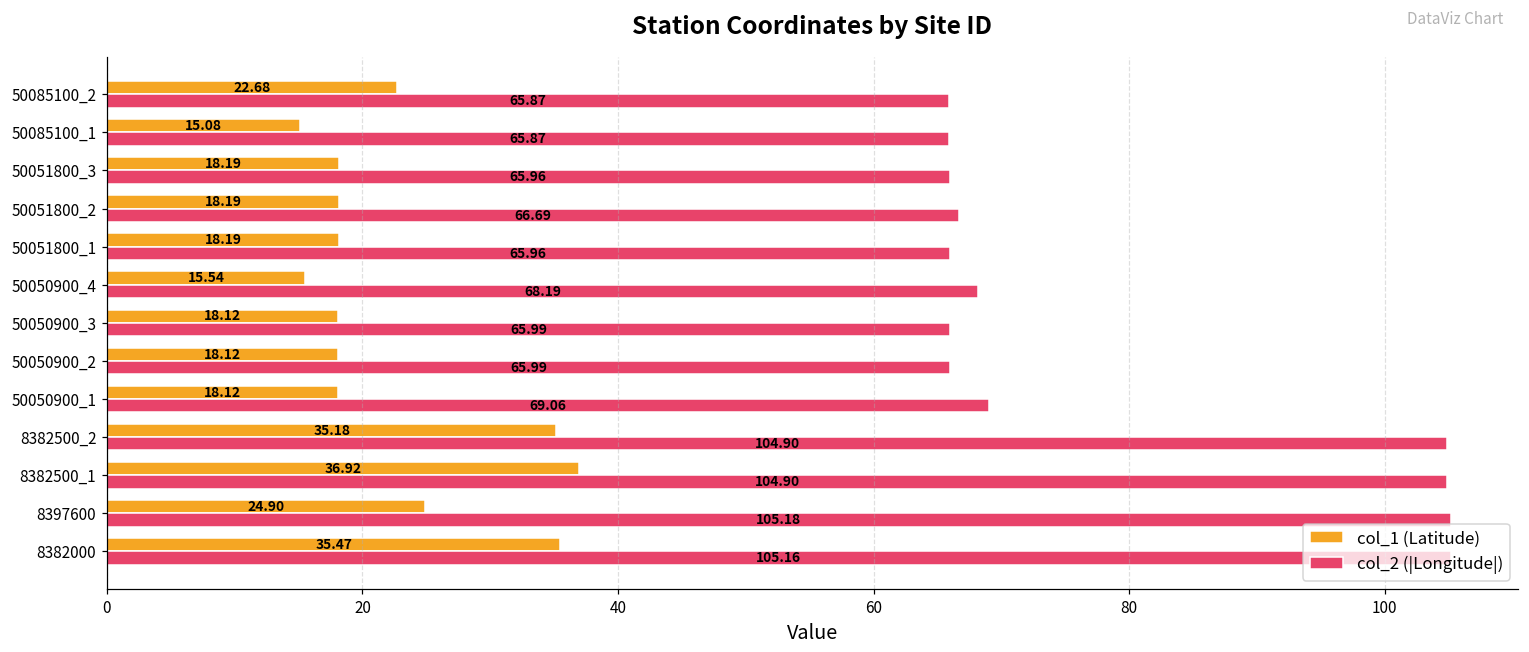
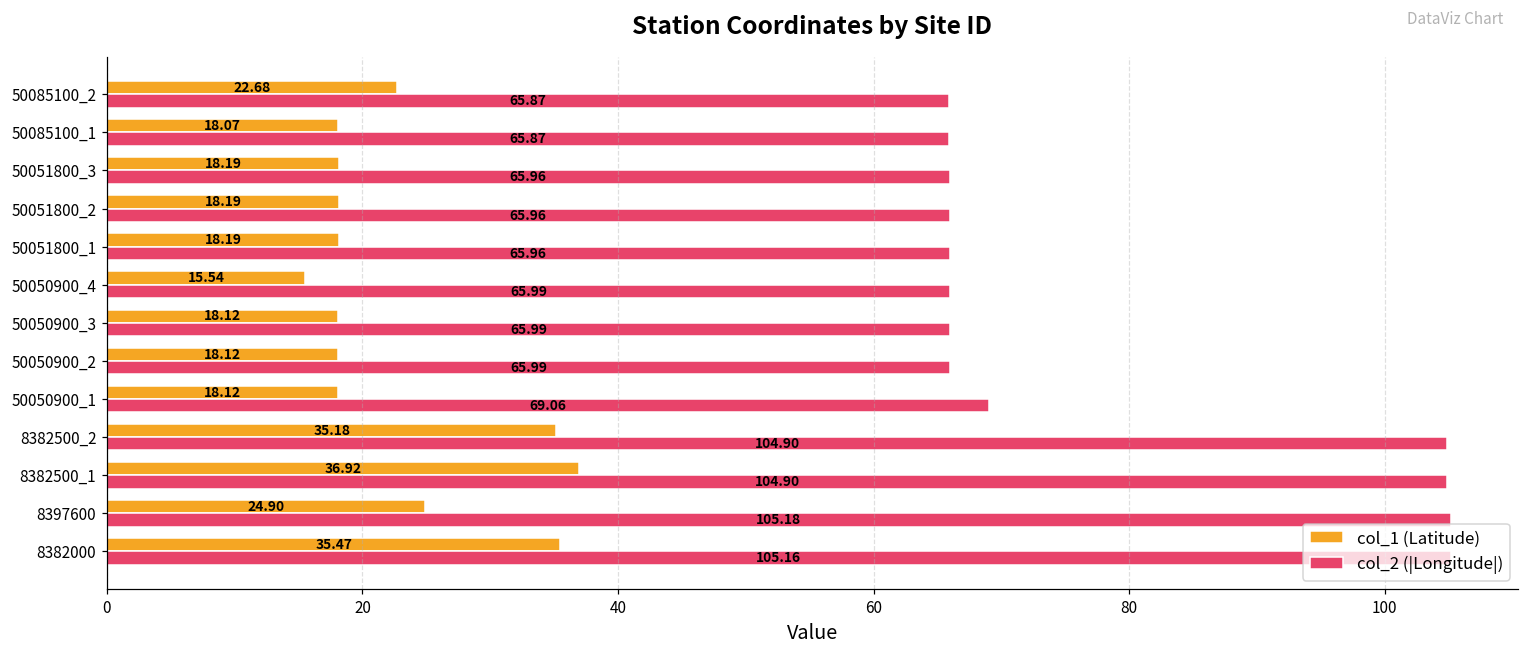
col_1 (Latitude), 50085100_1: 15.08 -> 18.07
col_2 (|Longitude|), 50051800_2: 66.69 -> 65.96
col_2 (|Longitude|), 50050900_4: 68.19 -> 65.99
